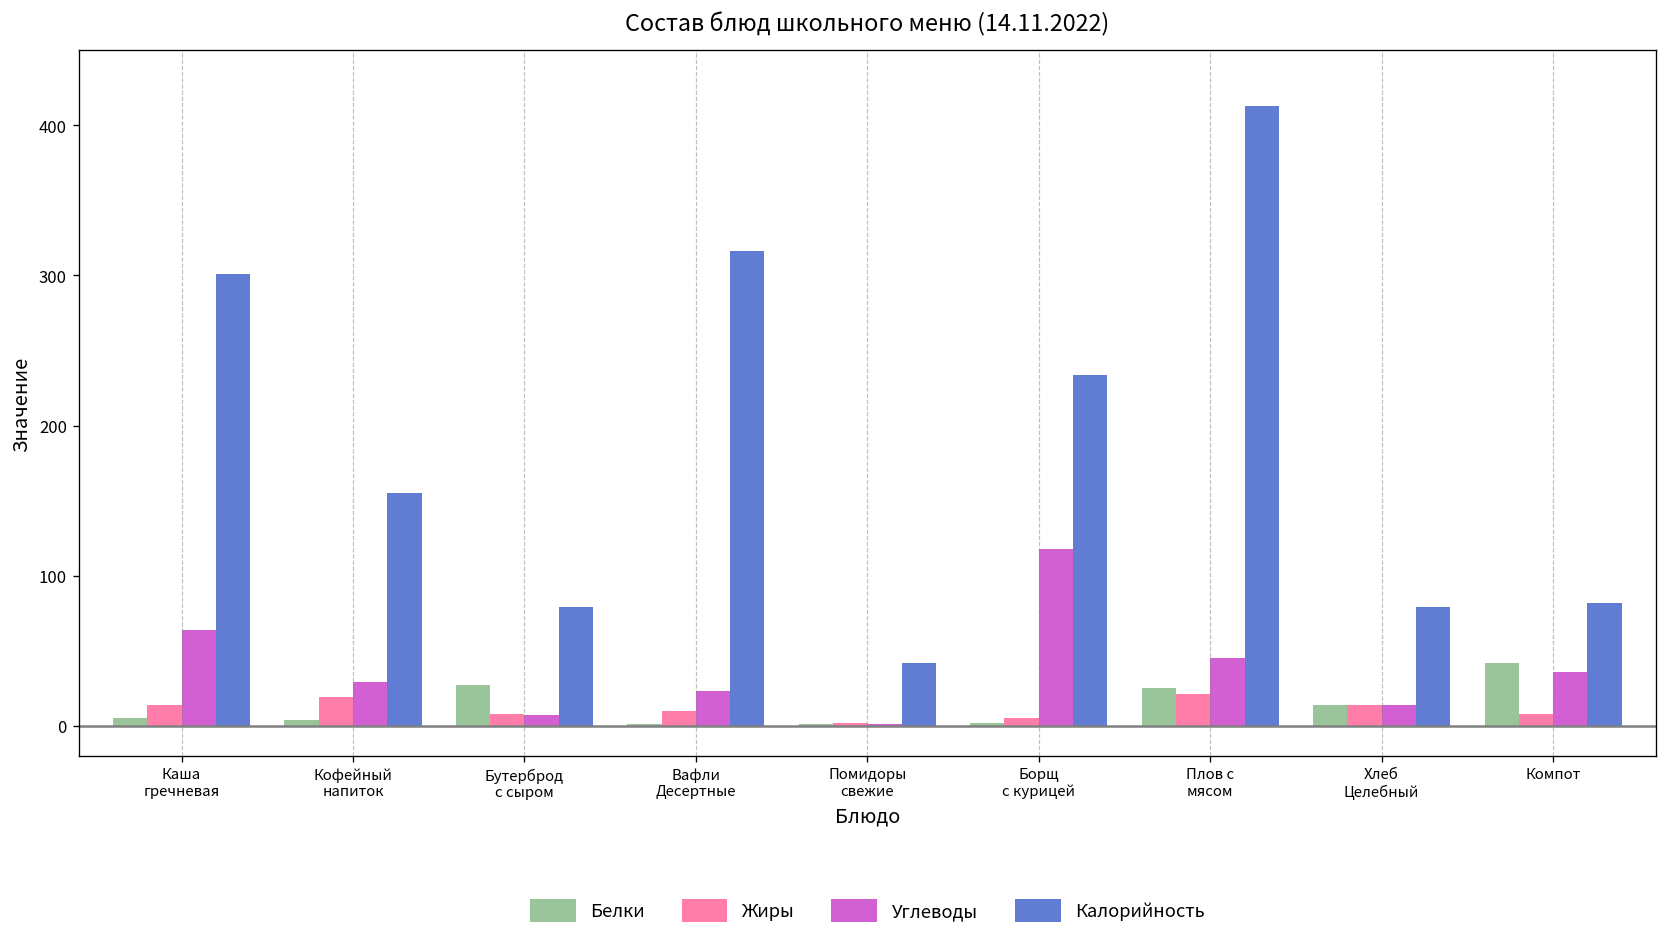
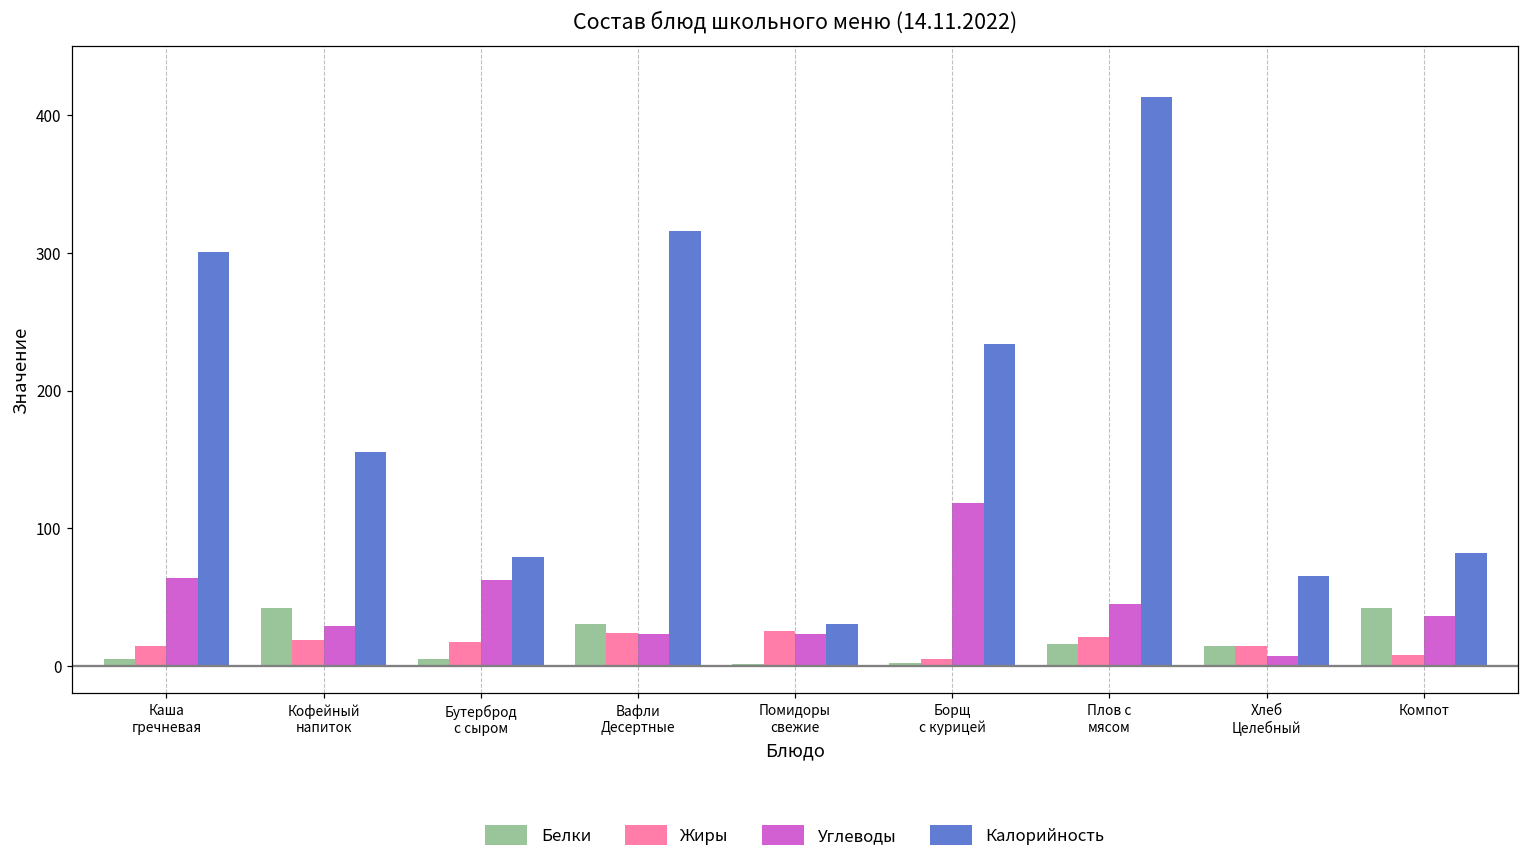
Белки, Кофейный напиток: 4 -> 42
Белки, Бутерброд с сыром: 27 -> 5
Жиры, Бутерброд с сыром: 8 -> 17
Углеводы, Бутерброд с сыром: 7 -> 62
Белки, Вафли Десертные: 1 -> 30
Жиры, Вафли Десертные: 10 -> 24
Жиры, Помидоры свежие: 2 -> 25
Углеводы, Помидоры свежие: 1 -> 23
Калорийность, Помидоры свежие: 42 -> 30
Белки, Плов с мясом: 25 -> 16
Углеводы, Хлеб Целебный: 14 -> 7
Калорийность, Хлеб Целебный: 79 -> 65
